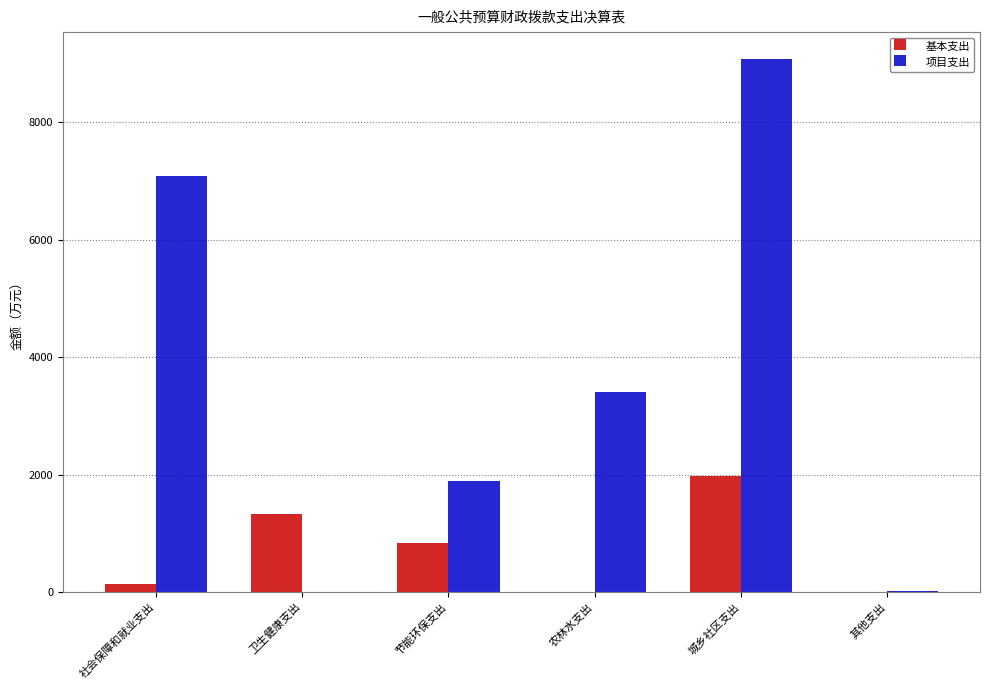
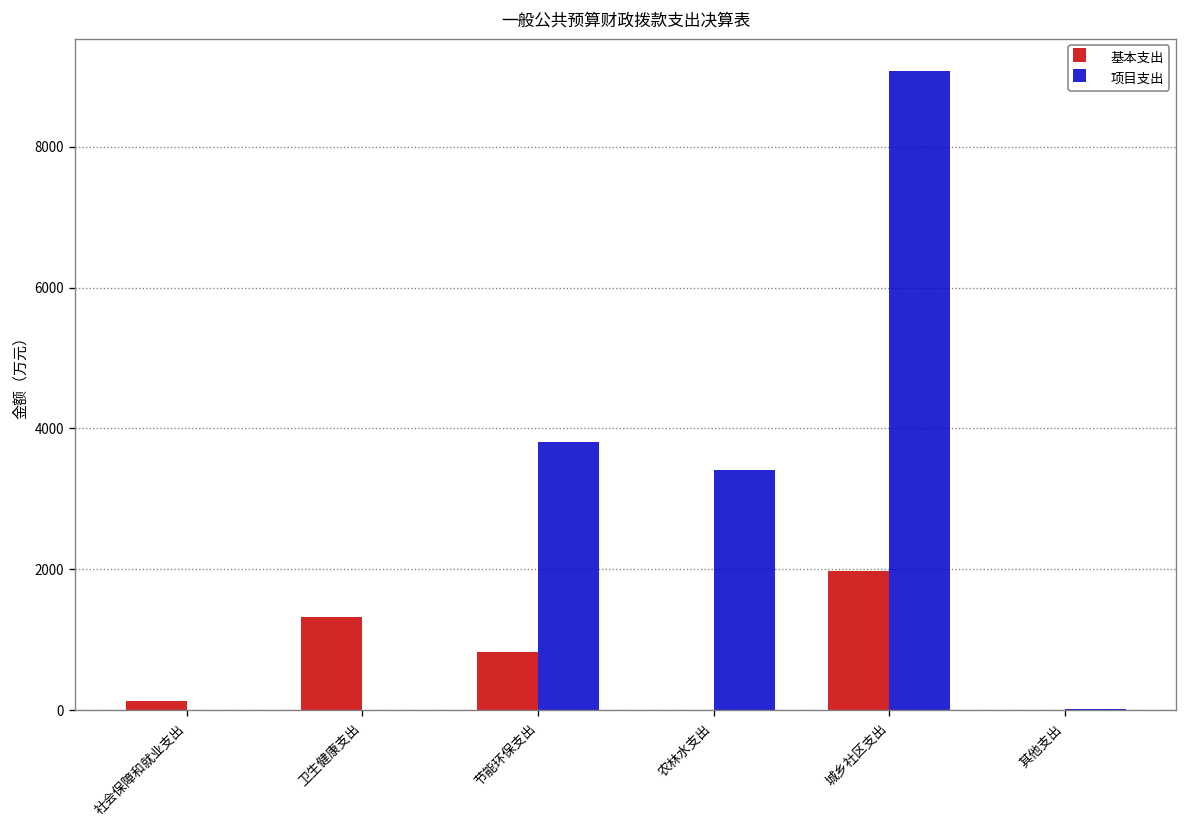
项目支出, 社会保障和就业支出: 7100 -> 0
项目支出, 节能环保支出: 1900 -> 3800
